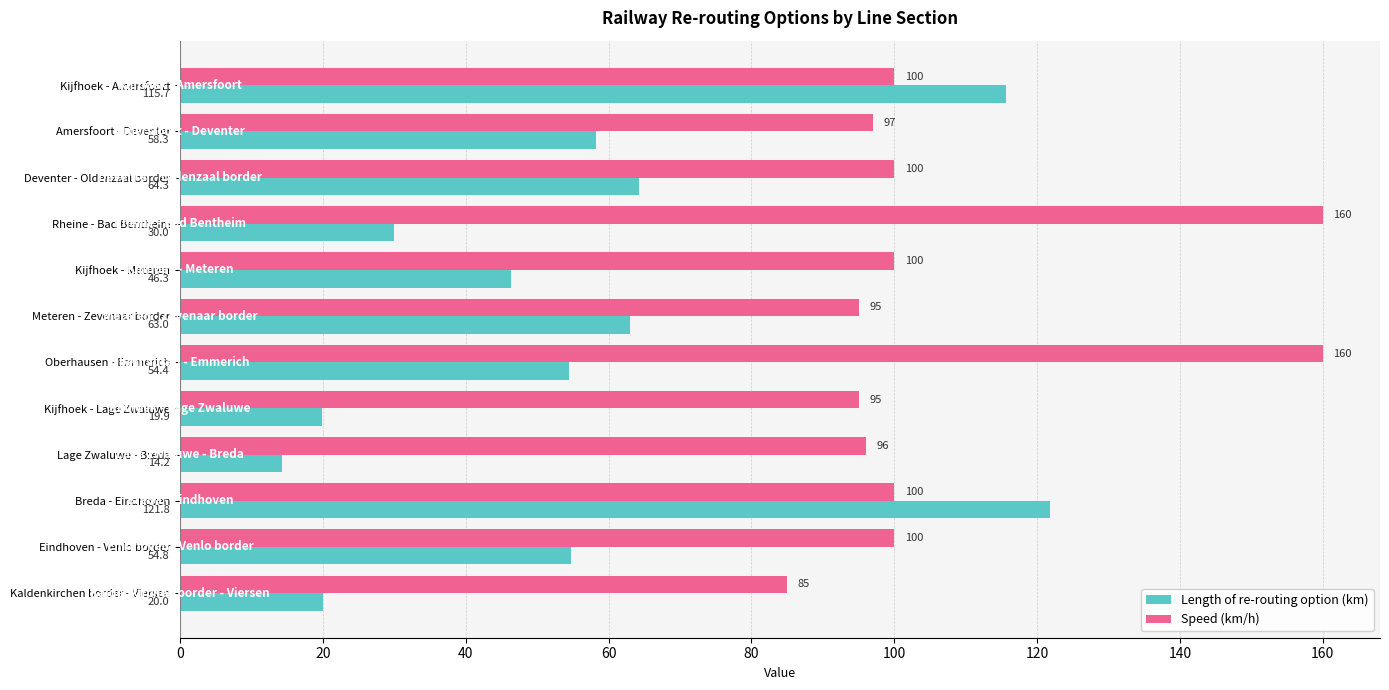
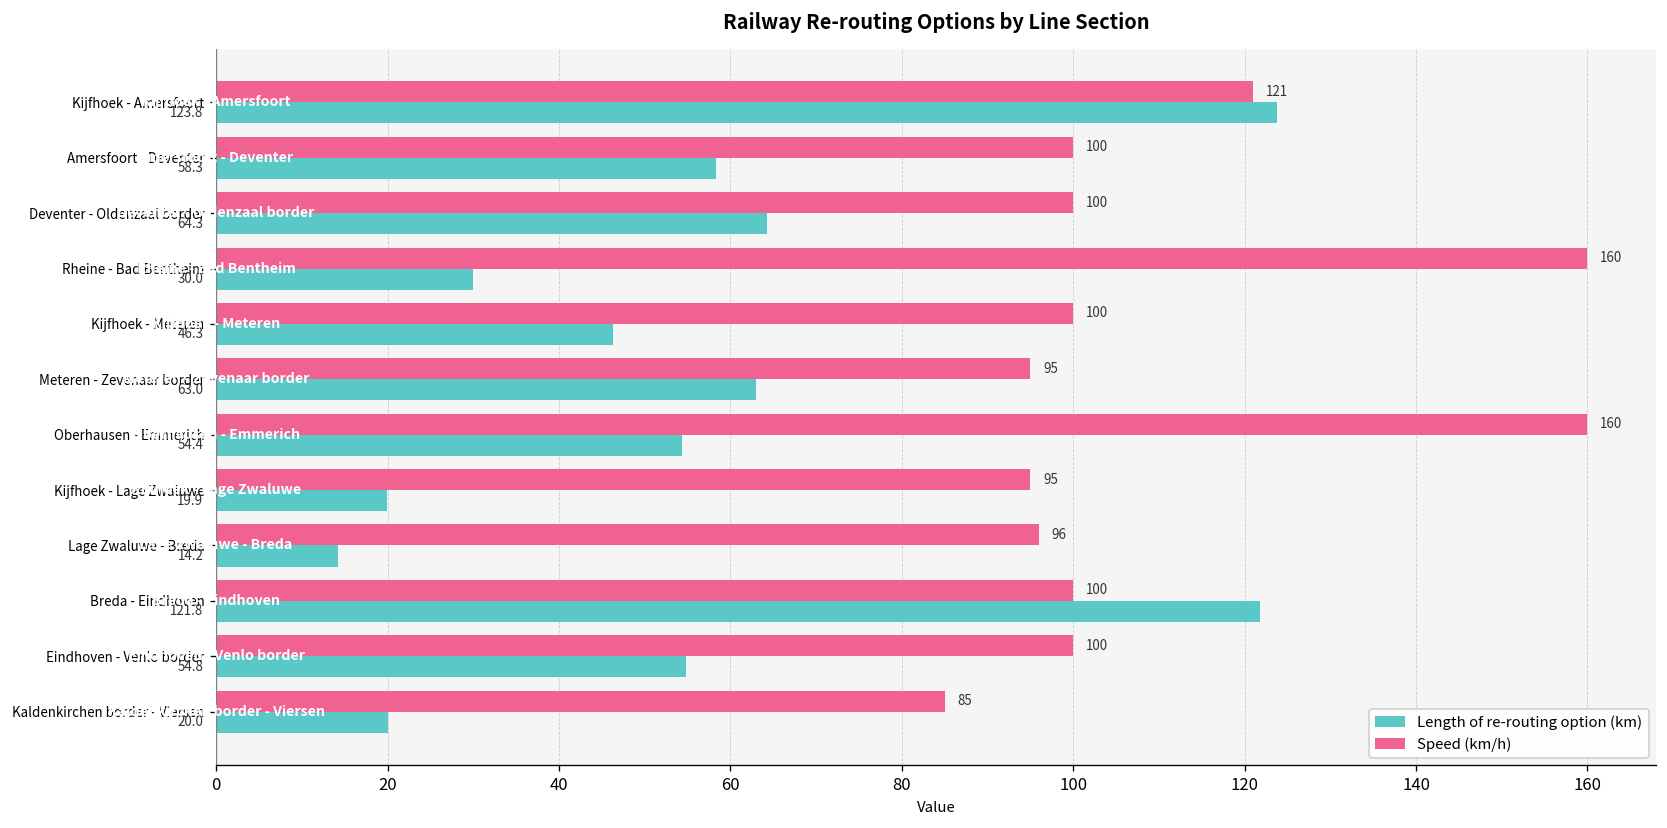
Speed (km/h), Kijfhoek - Amersfoort: 100 -> 121
Length of re-routing option (km), Kijfhoek - Amersfoort: 116 -> 124
Speed (km/h), Amersfoort - Deventer: 97 -> 100
